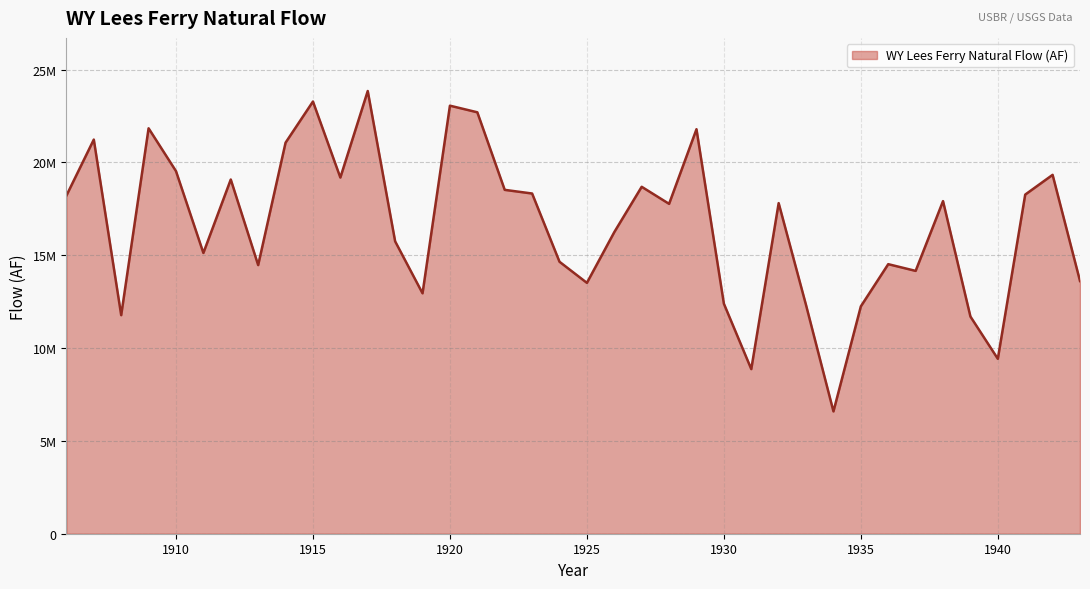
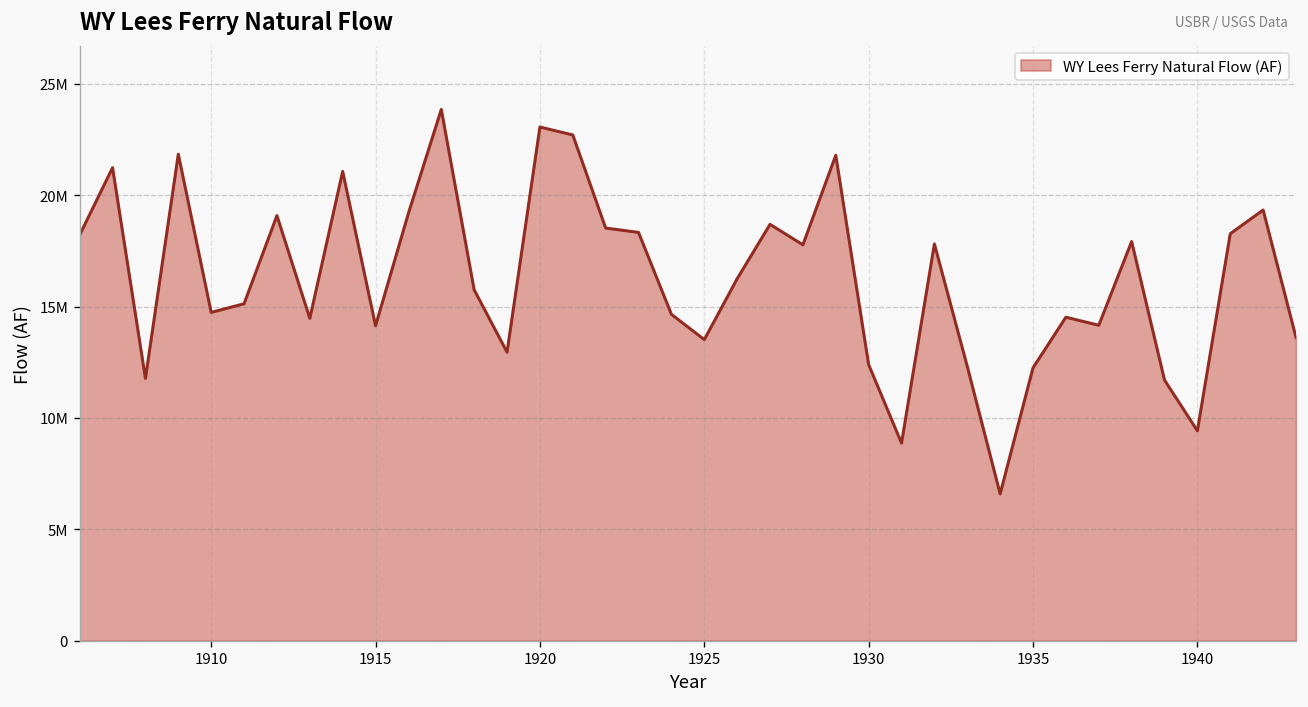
1910: 19500000 -> 14700000
1915: 23300000 -> 14100000
